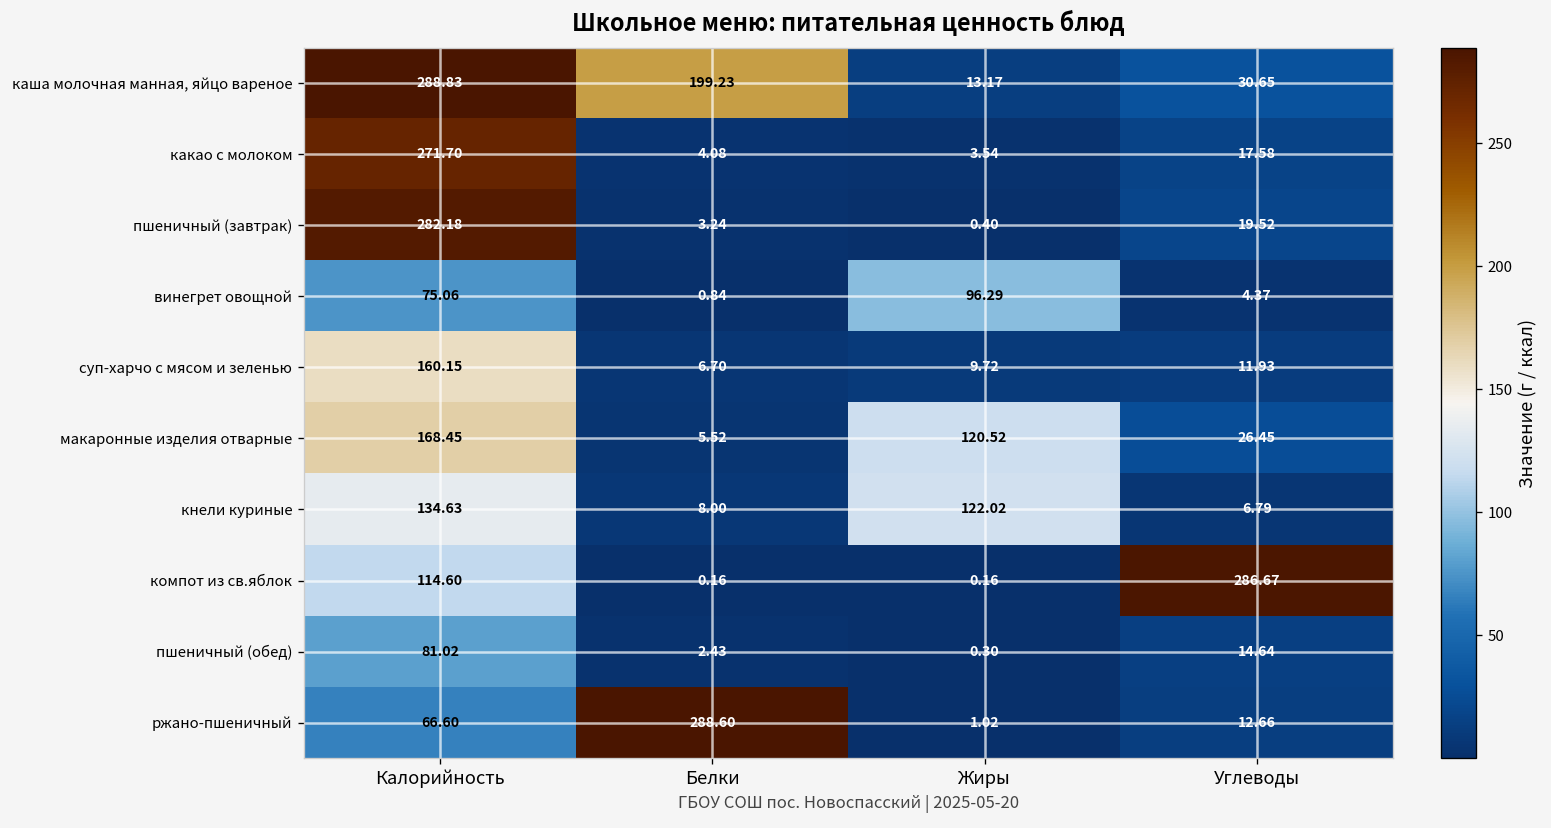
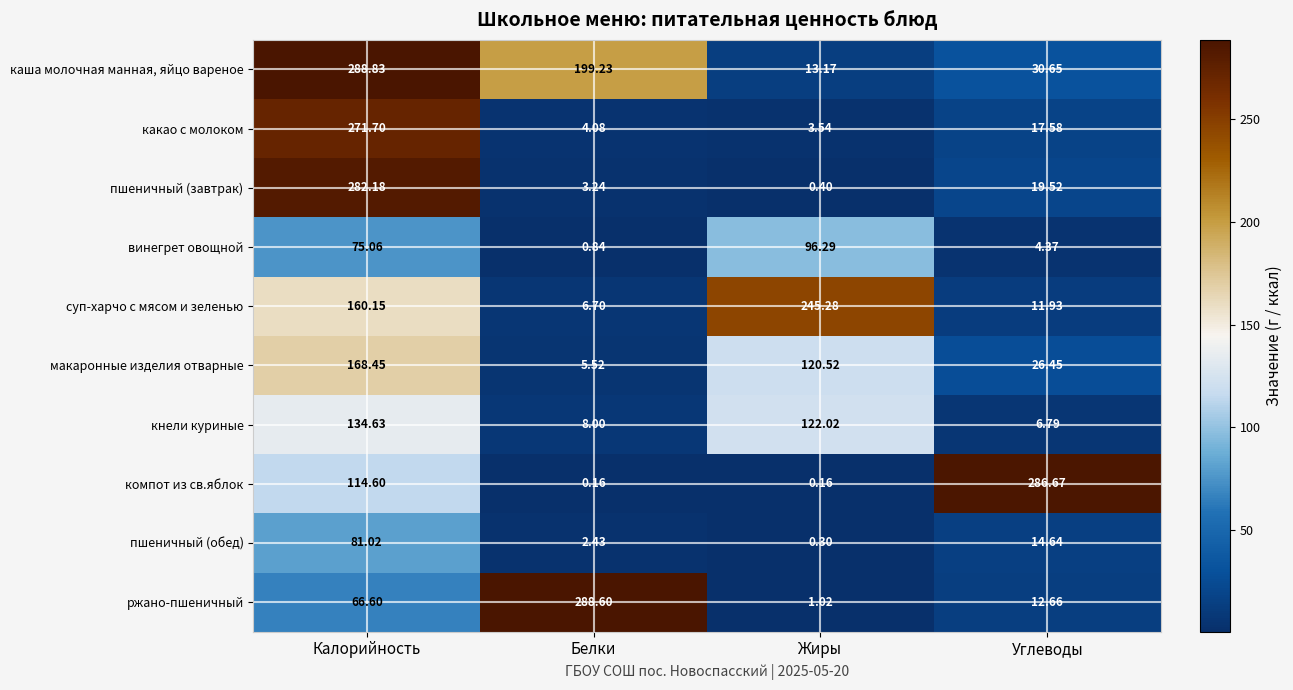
суп-харчо с мясом и зеленью, Жиры: 9.72 -> 245.28
